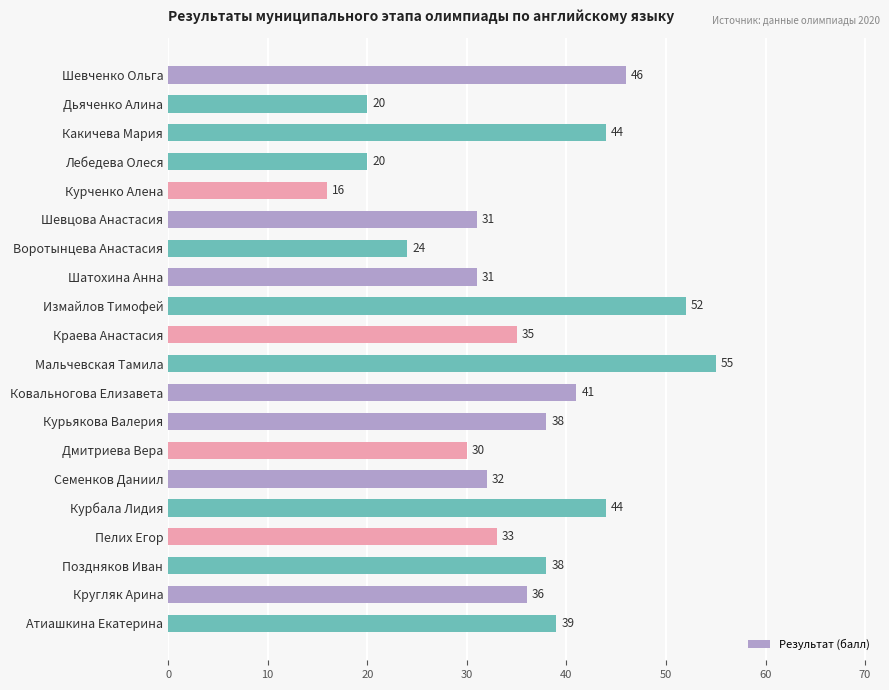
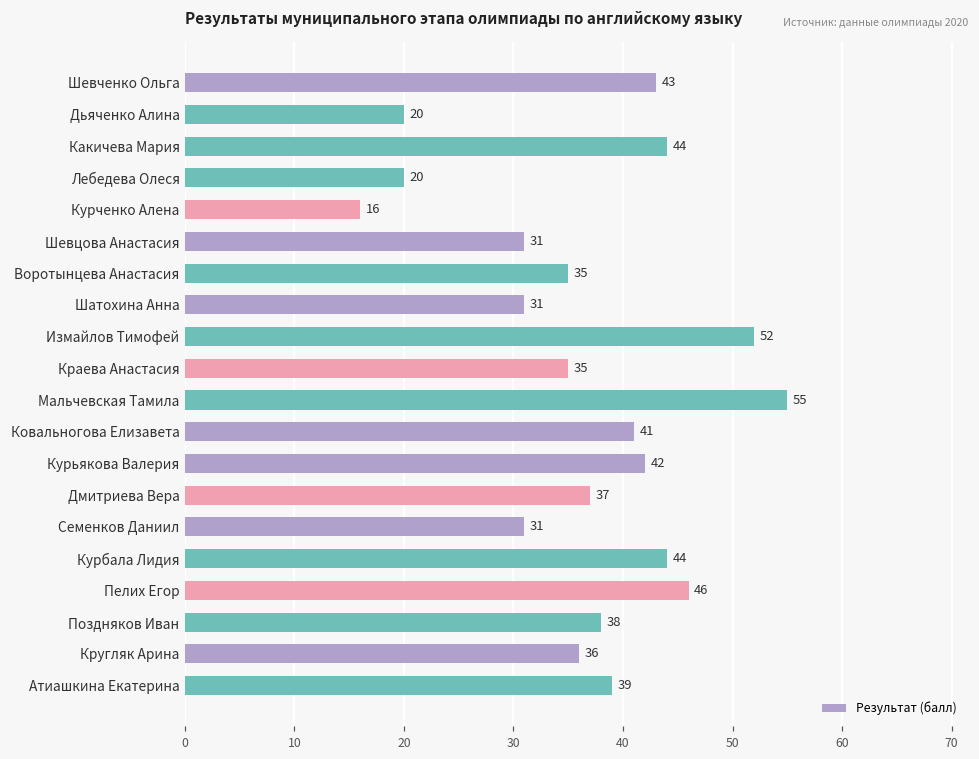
Шевченко Ольга: 46 -> 43
Воротынцева Анастасия: 24 -> 35
Курьякова Валерия: 38 -> 42
Дмитриева Вера: 30 -> 37
Семенков Даниил: 32 -> 31
Пелих Егор: 33 -> 46
